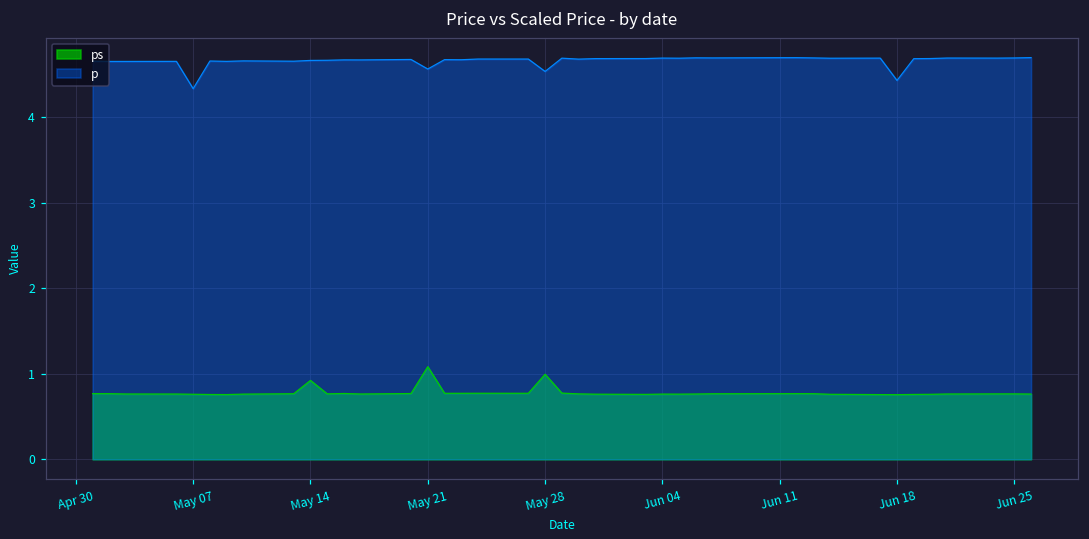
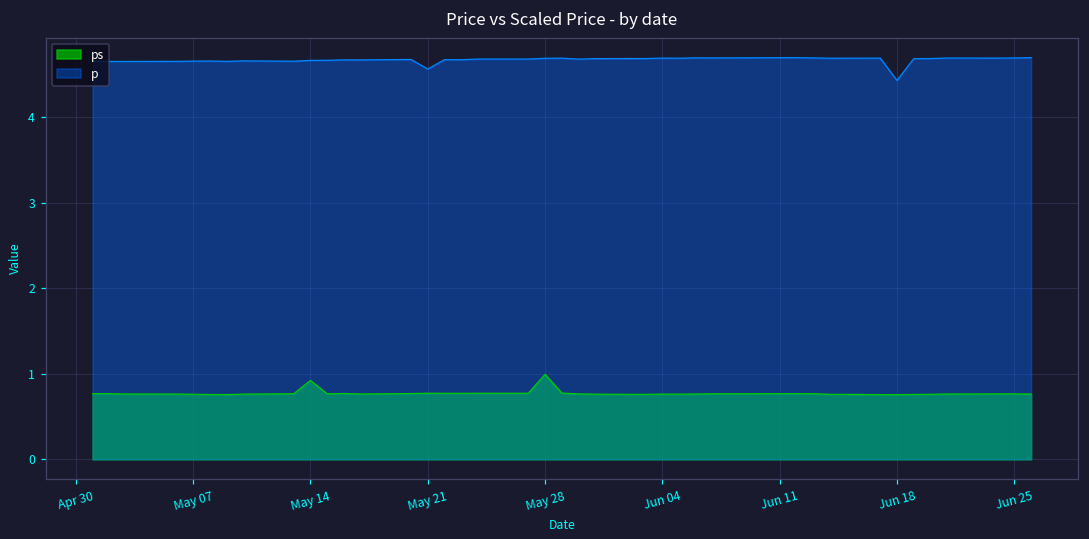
p, May 07: 4.3 -> 4.7
ps, May 21: 1.1 -> 0.8
p, May 28: 4.5 -> 4.7
